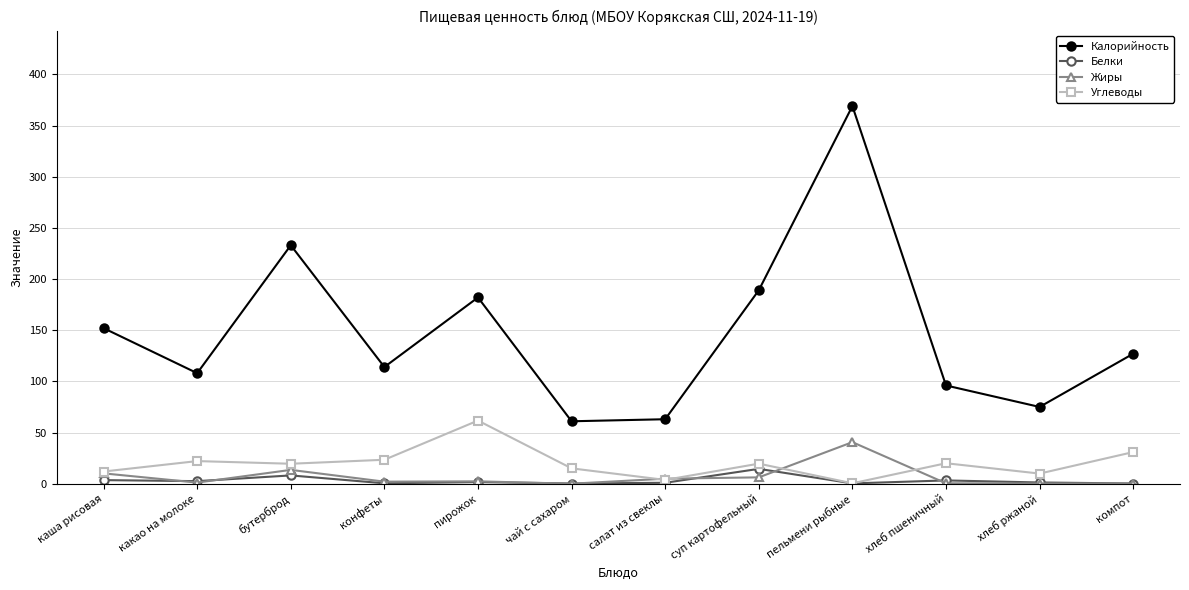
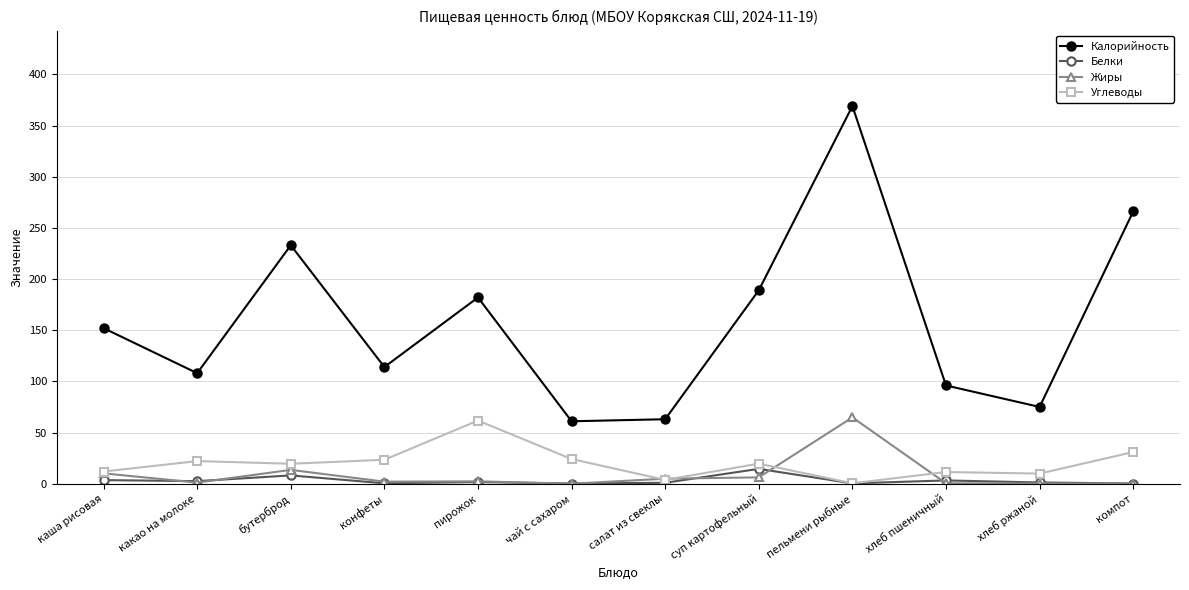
Углеводы, чай с сахаром: 15 -> 24
Жиры, пельмени рыбные: 41 -> 65
Углеводы, хлеб пшеничный: 20 -> 11
Калорийность, компот: 127 -> 266
